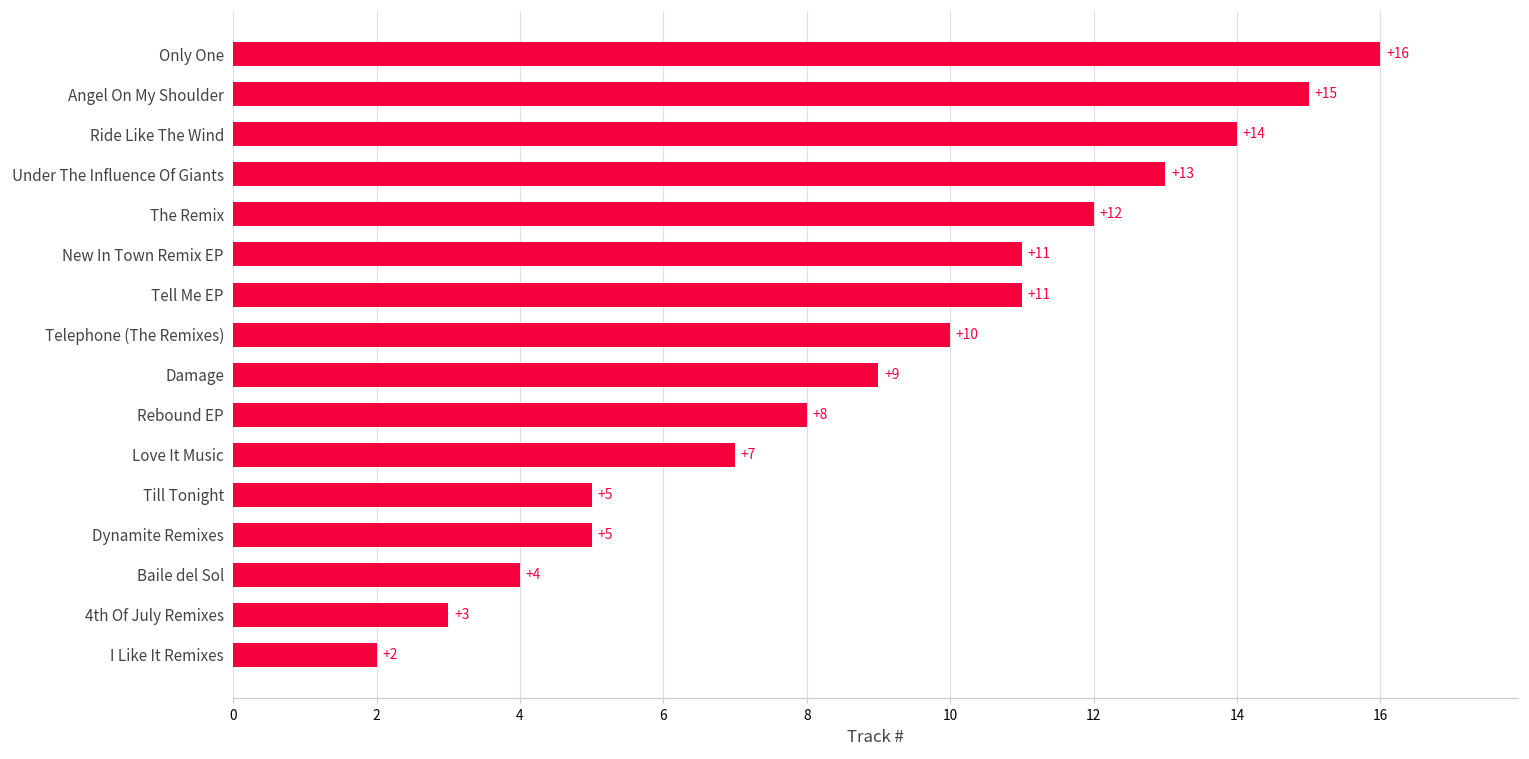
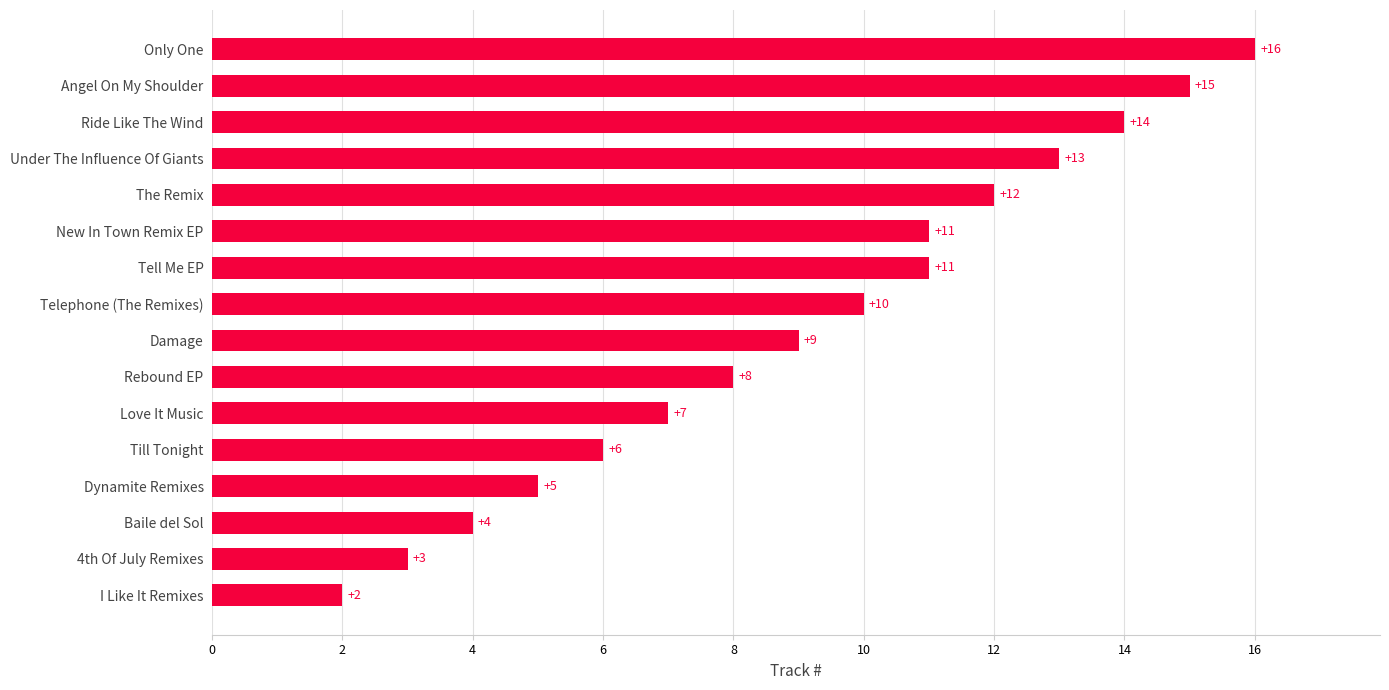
Till Tonight: +5 -> +6
